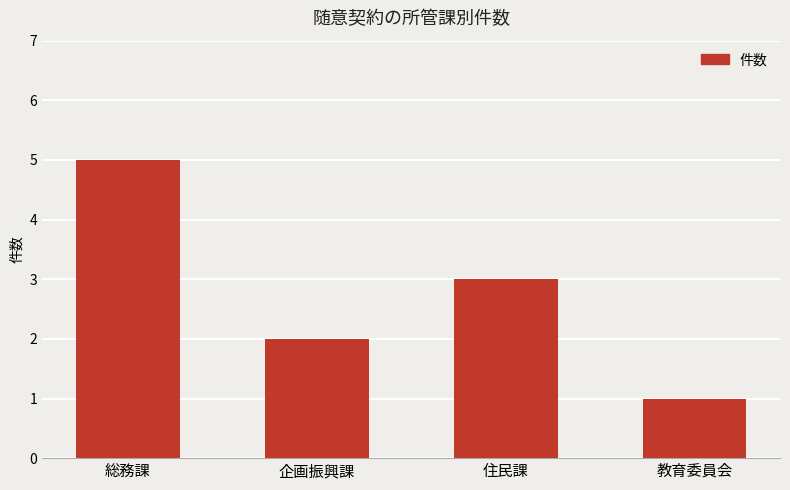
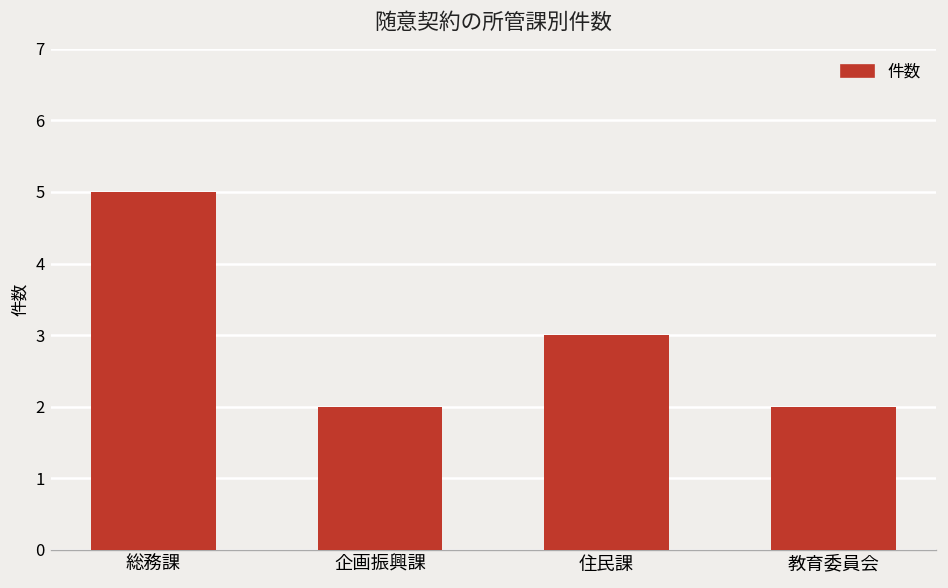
教育委員会: 1 -> 2
